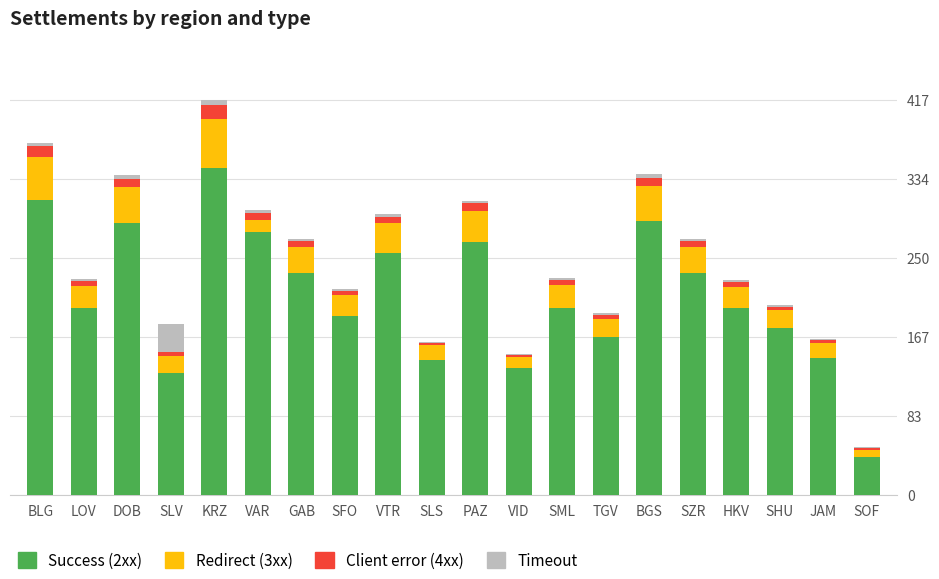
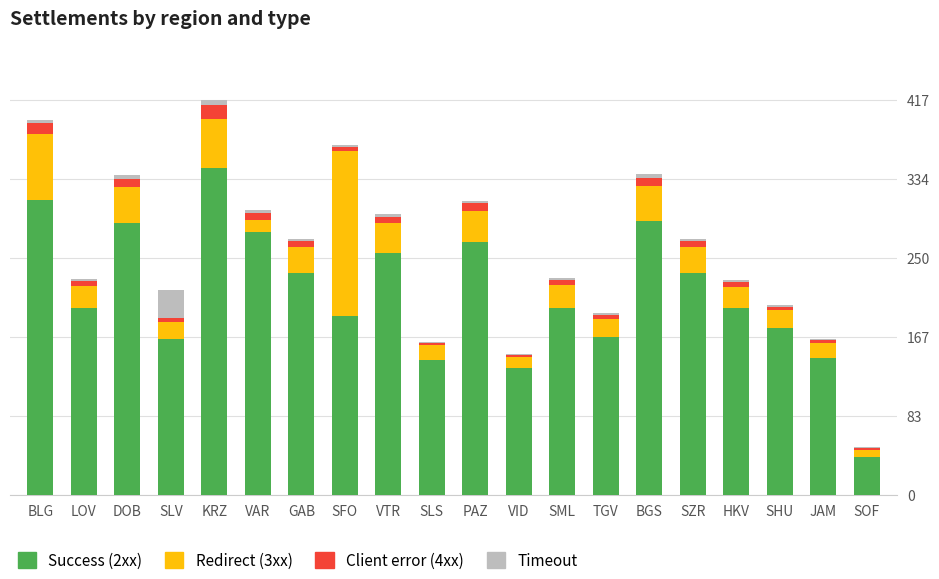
Redirect (3xx), BLG: 50 -> 70
Success (2xx), SLV: 130 -> 170
Redirect (3xx), SFO: 20 -> 170
